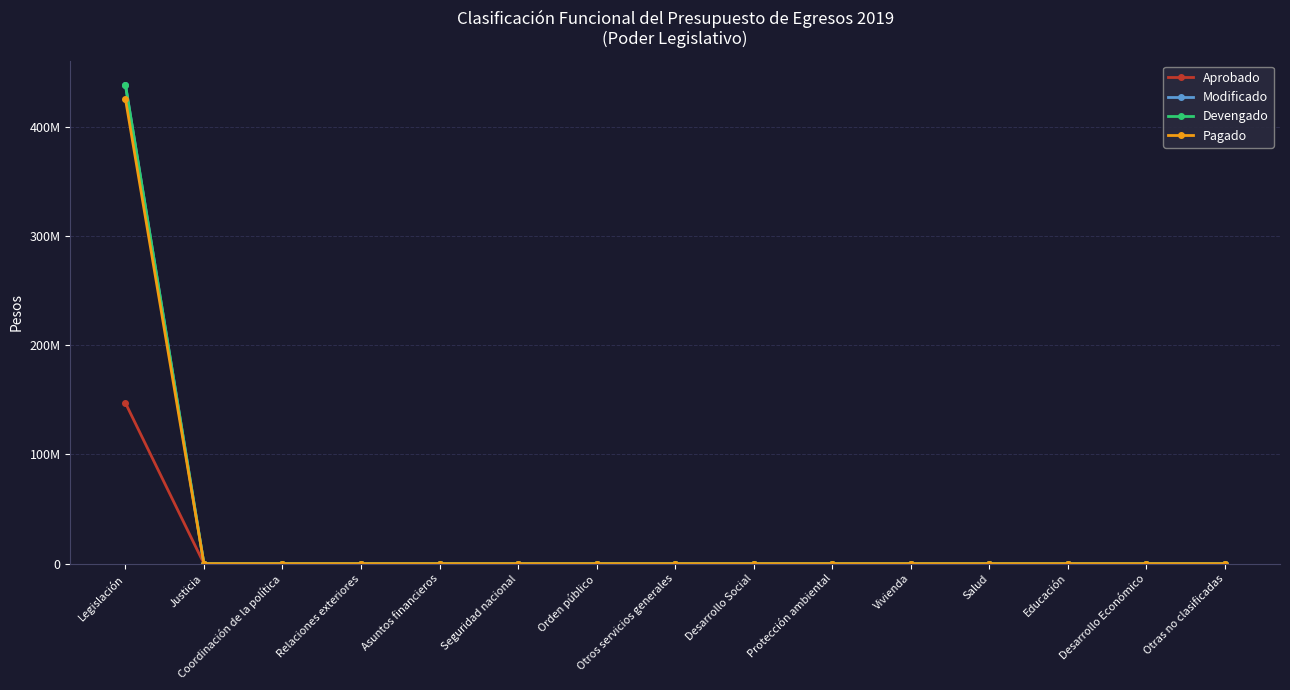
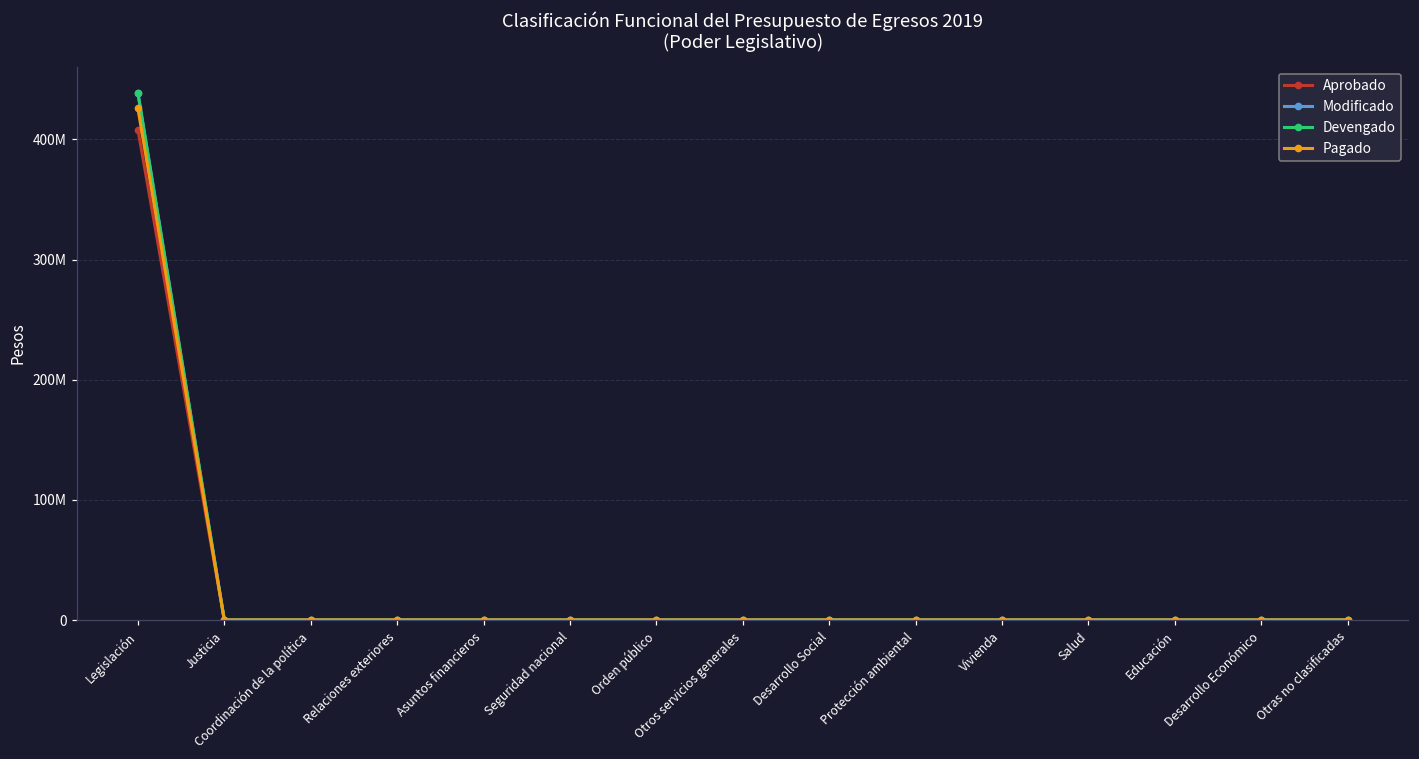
Aprobado, Legislación: 147000000 -> 408000000
